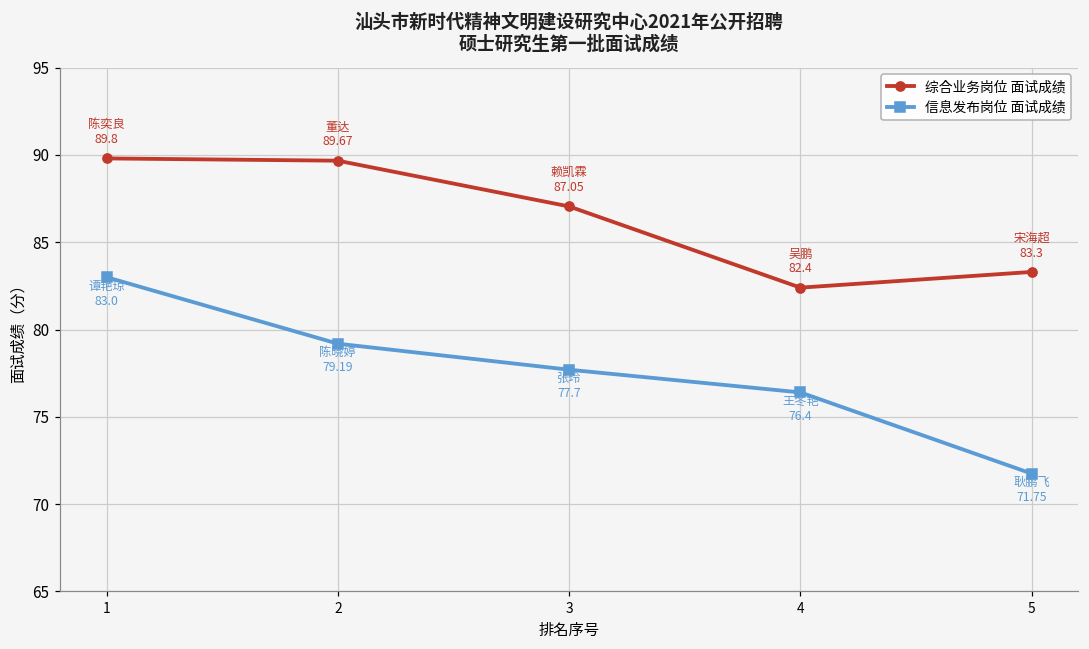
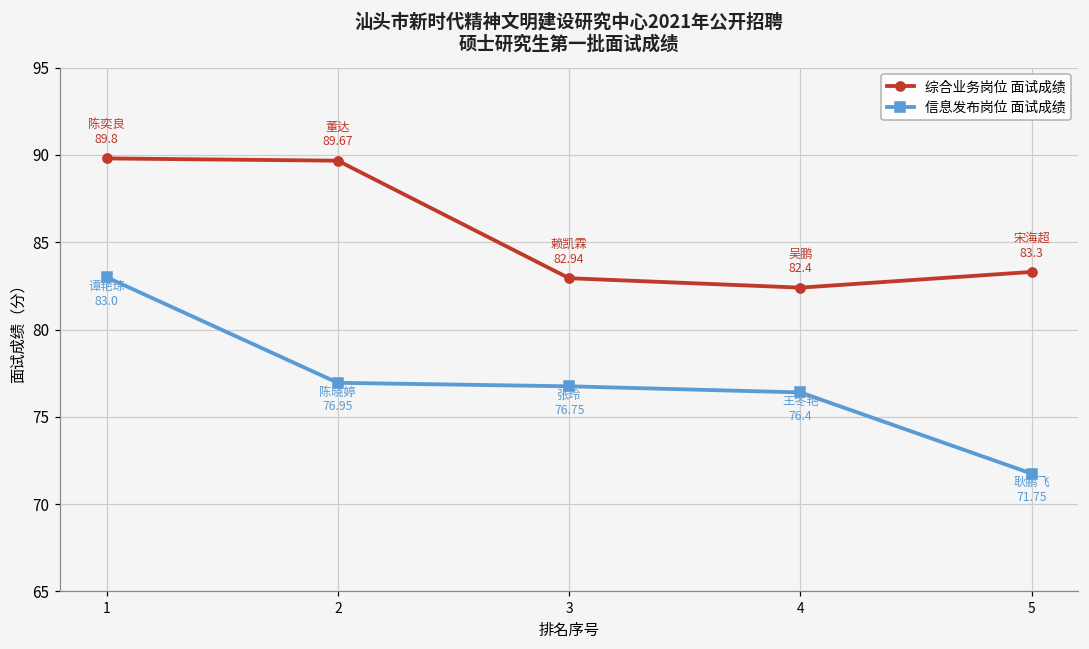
信息发布岗位 面试成绩, 2: 79.19 -> 76.95
综合业务岗位 面试成绩, 3: 87.05 -> 82.94
信息发布岗位 面试成绩, 3: 77.7 -> 76.75
